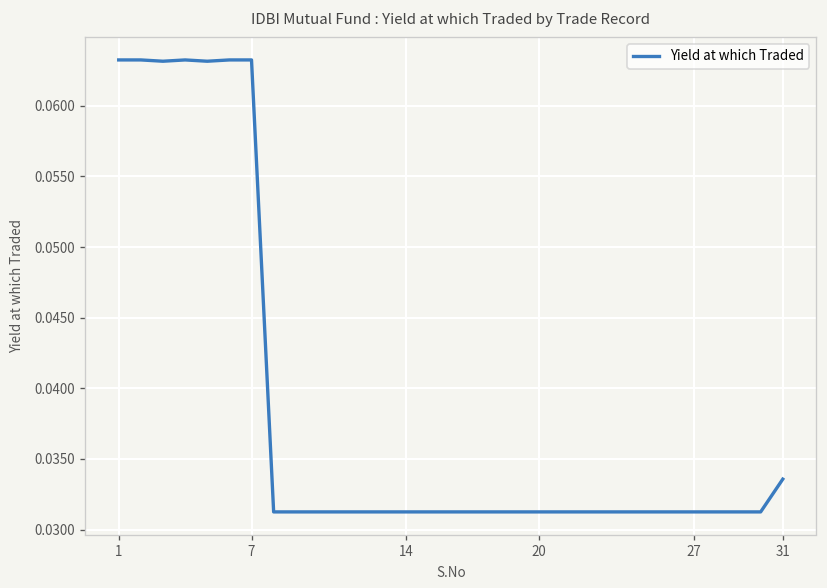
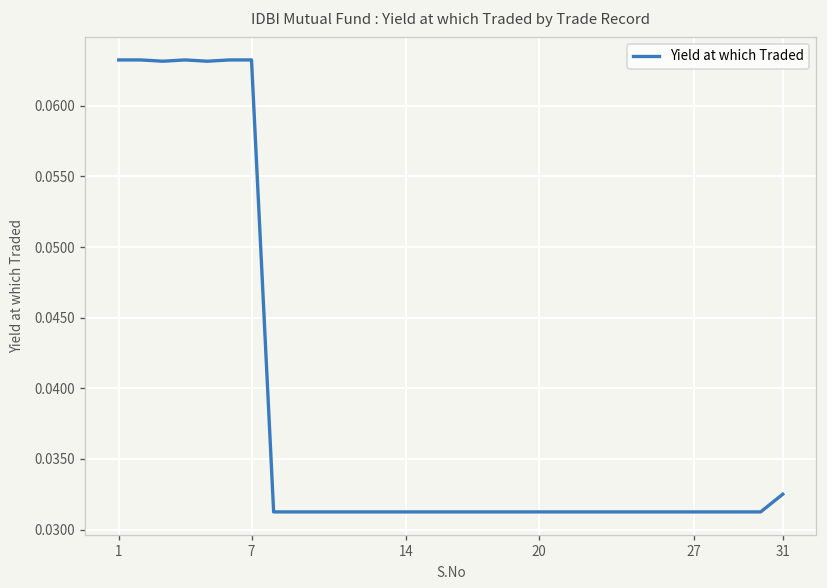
31: 0.0336 -> 0.0325
